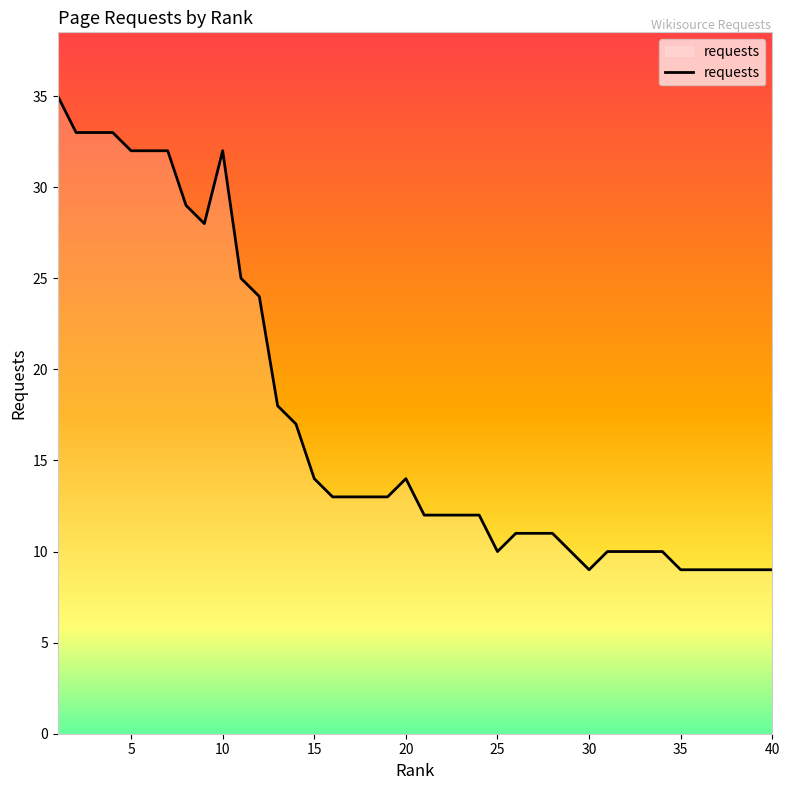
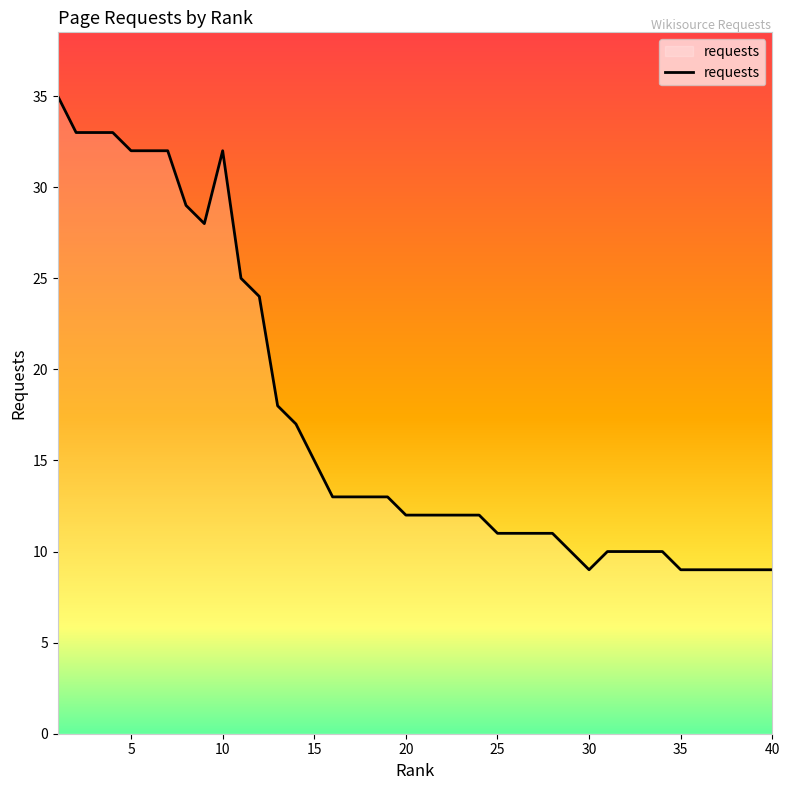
15: 14 -> 15
20: 14 -> 12
25: 10 -> 11
